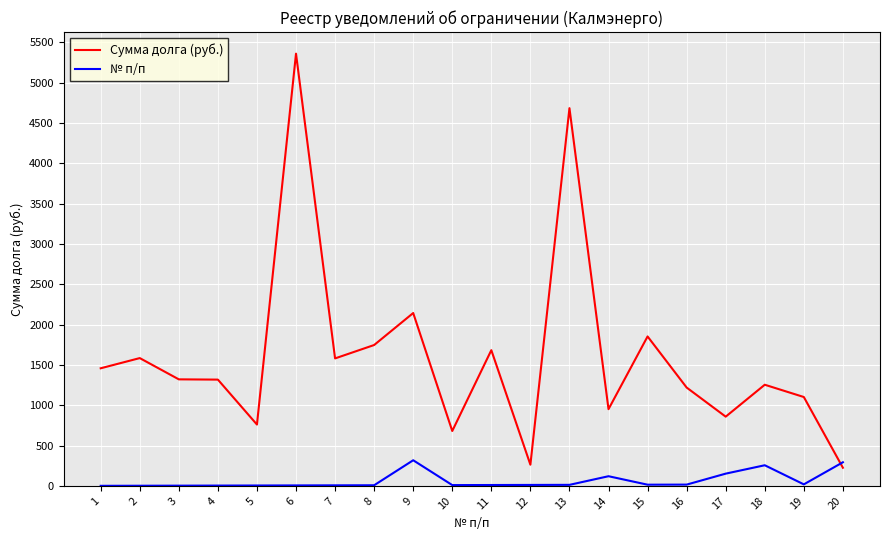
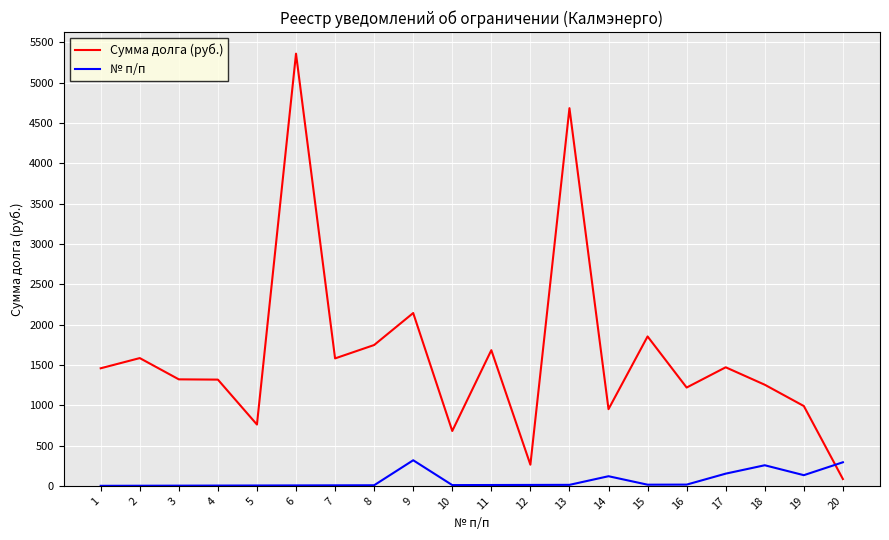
Сумма долга (руб.), 17: 900 -> 1500
Сумма долга (руб.), 19: 1100 -> 1000
№ п/п, 19: 0 -> 100
Сумма долга (руб.), 20: 200 -> 100
